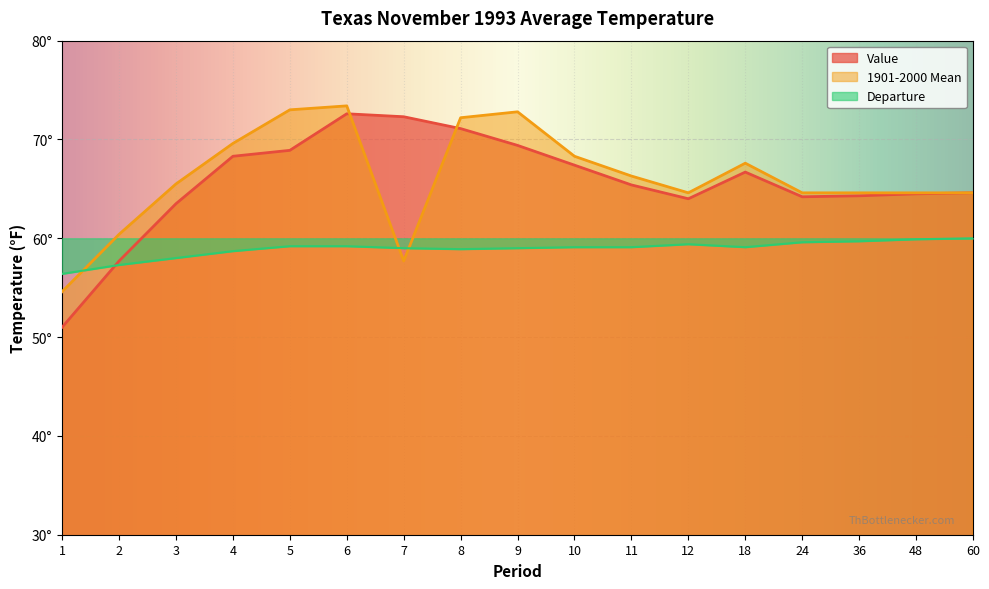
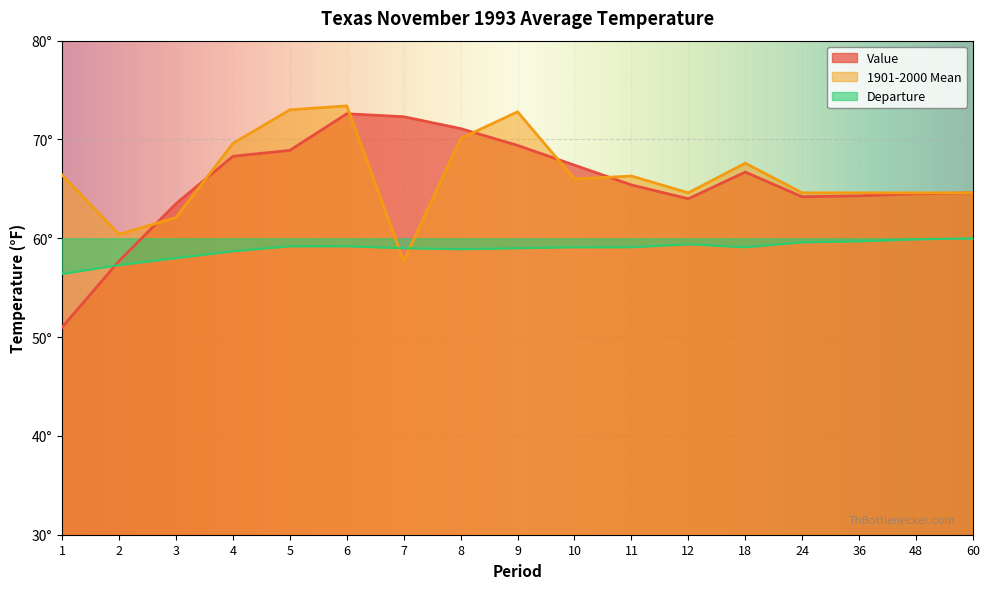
1901-2000 Mean, 1: 55° -> 66°
1901-2000 Mean, 3: 66° -> 62°
1901-2000 Mean, 8: 72° -> 70°
1901-2000 Mean, 10: 68° -> 66°
